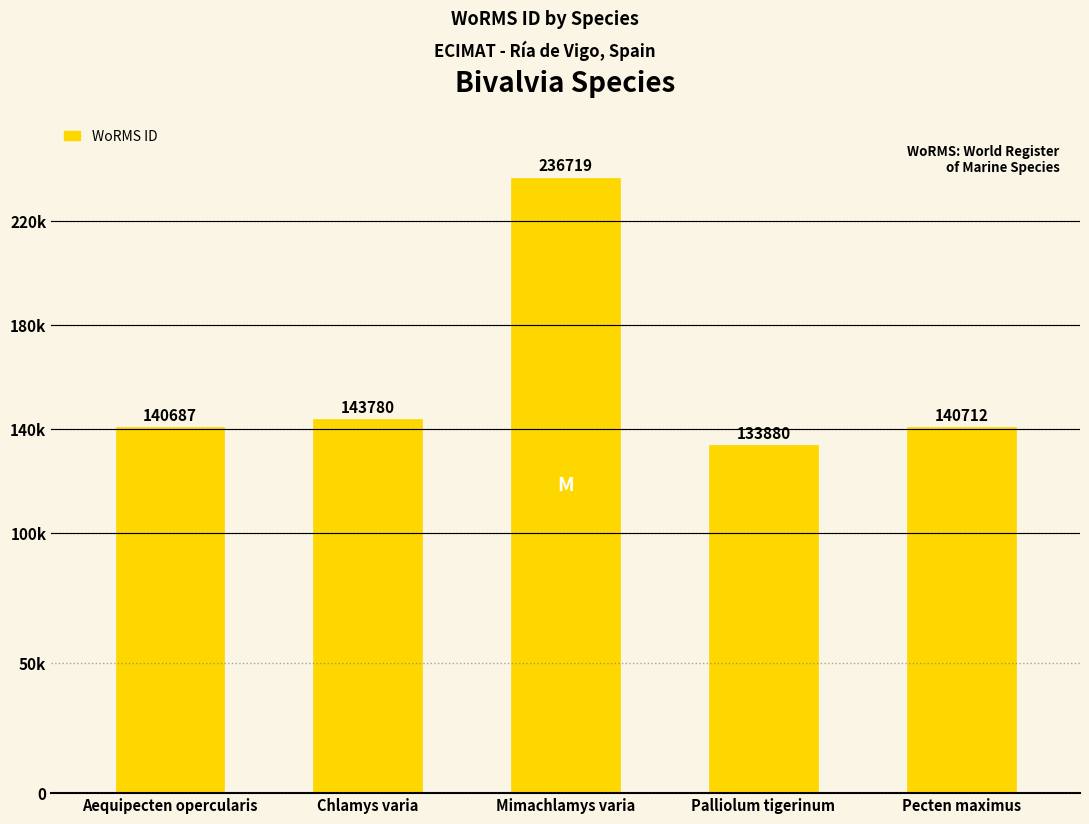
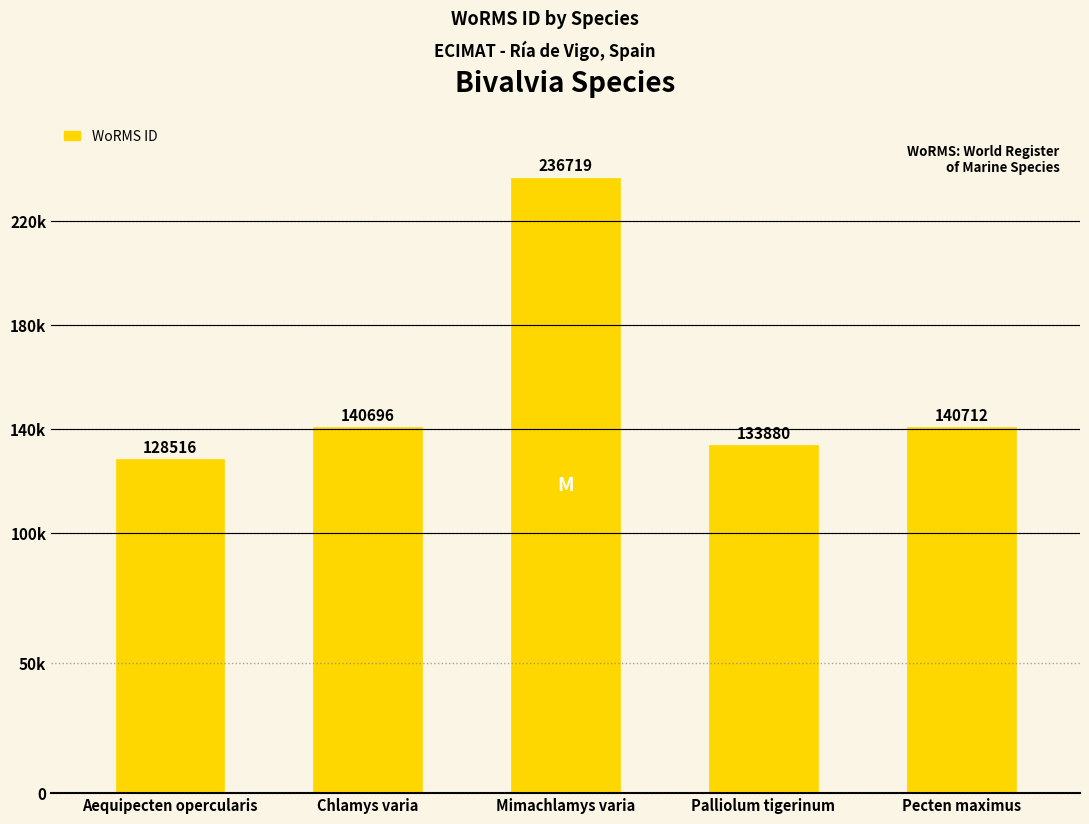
Aequipecten opercularis: 140687 -> 128516
Chlamys varia: 143780 -> 140696
